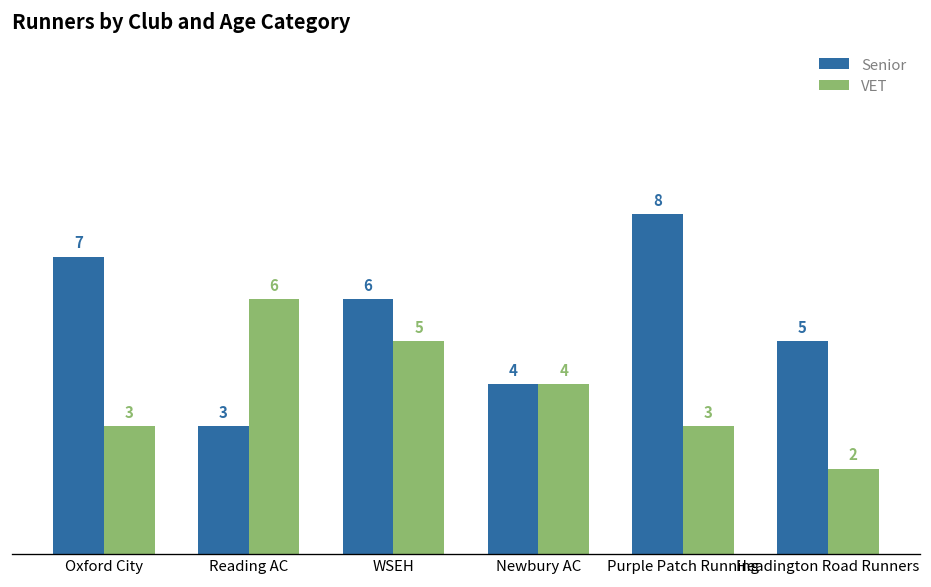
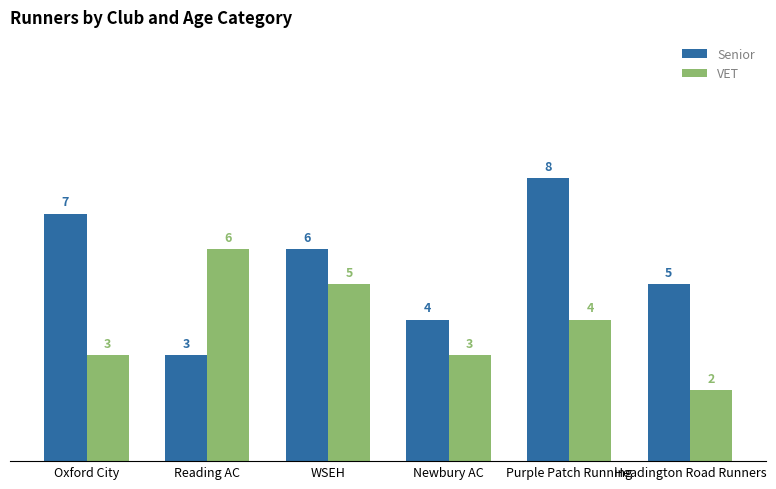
VET, Newbury AC: 4 -> 3
VET, Purple Patch Running: 3 -> 4
